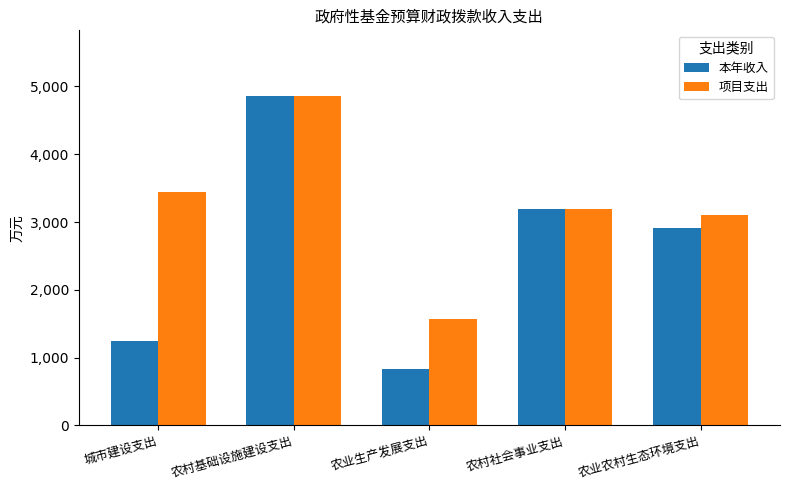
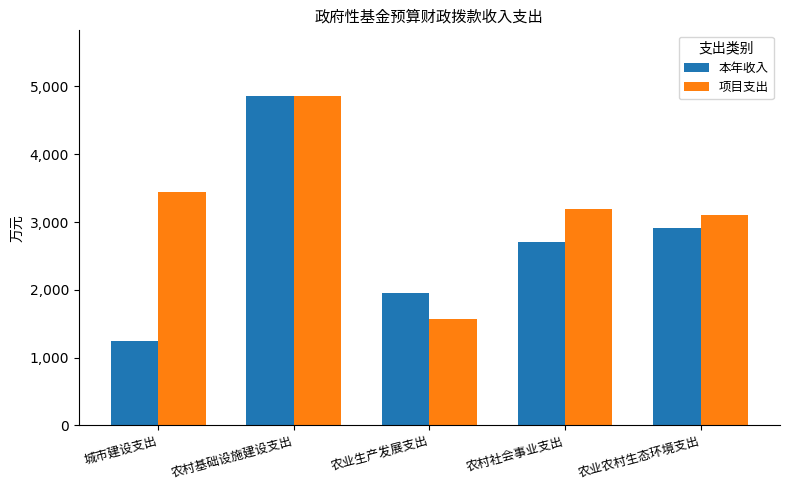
本年收入, 农业生产发展支出: 800 -> 2,000
本年收入, 农村社会事业支出: 3,200 -> 2,700
